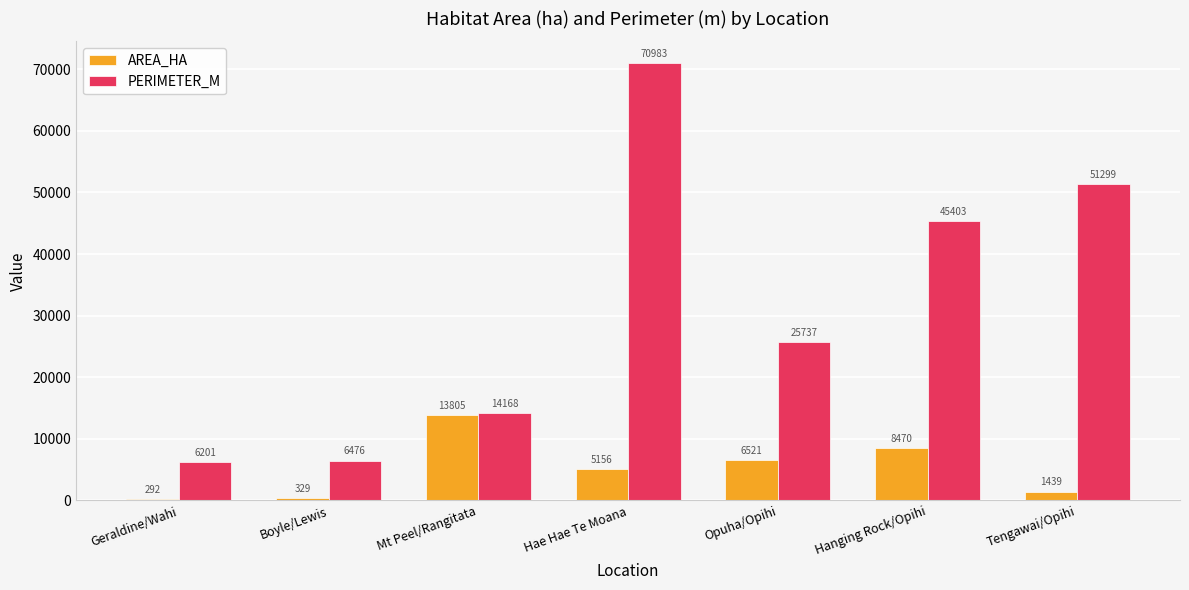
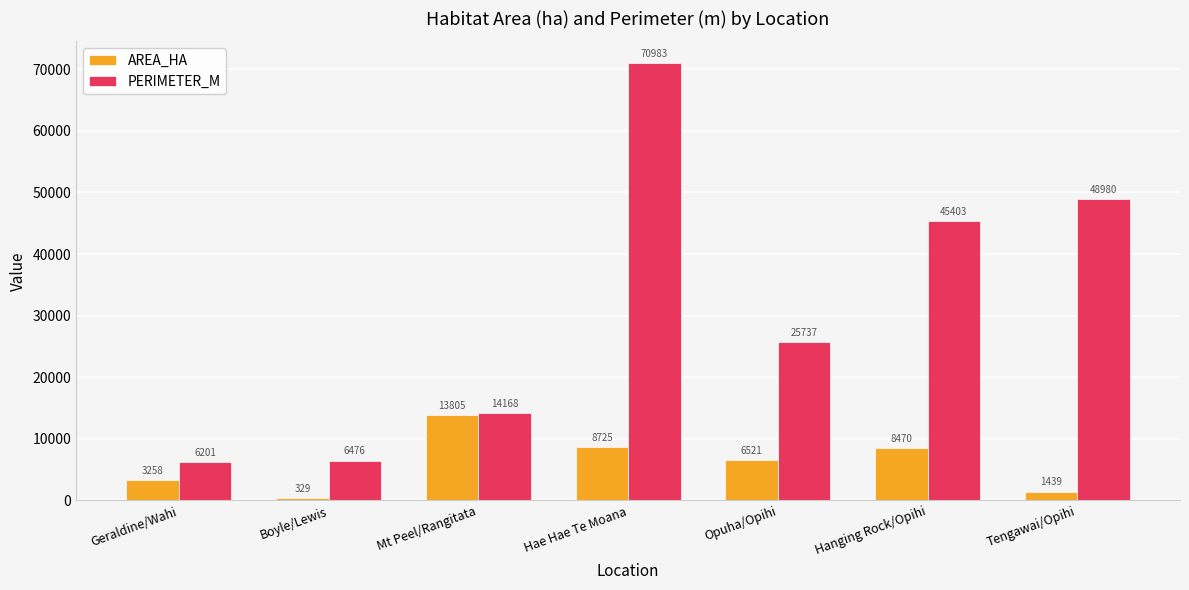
AREA_HA, Geraldine/Wahi: 292 -> 3258
AREA_HA, Hae Hae Te Moana: 5156 -> 8725
PERIMETER_M, Tengawai/Opihi: 51299 -> 48980
